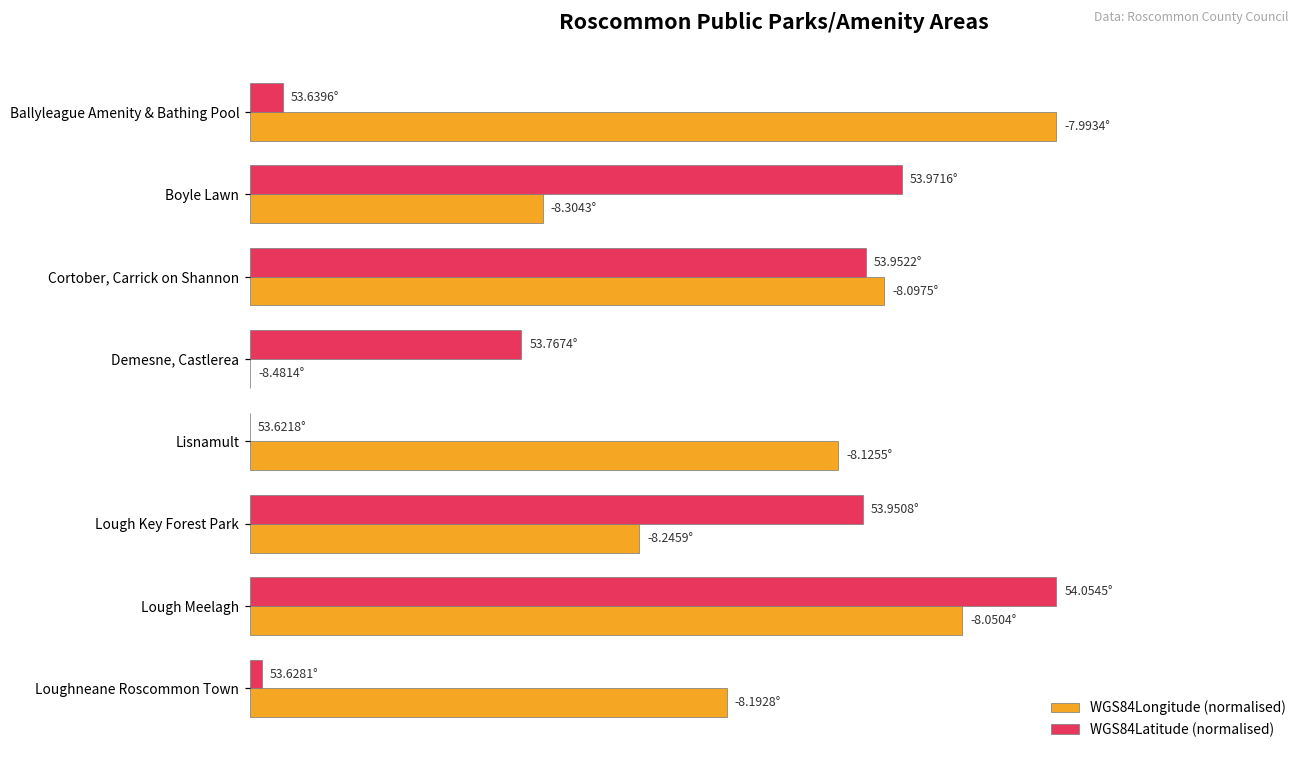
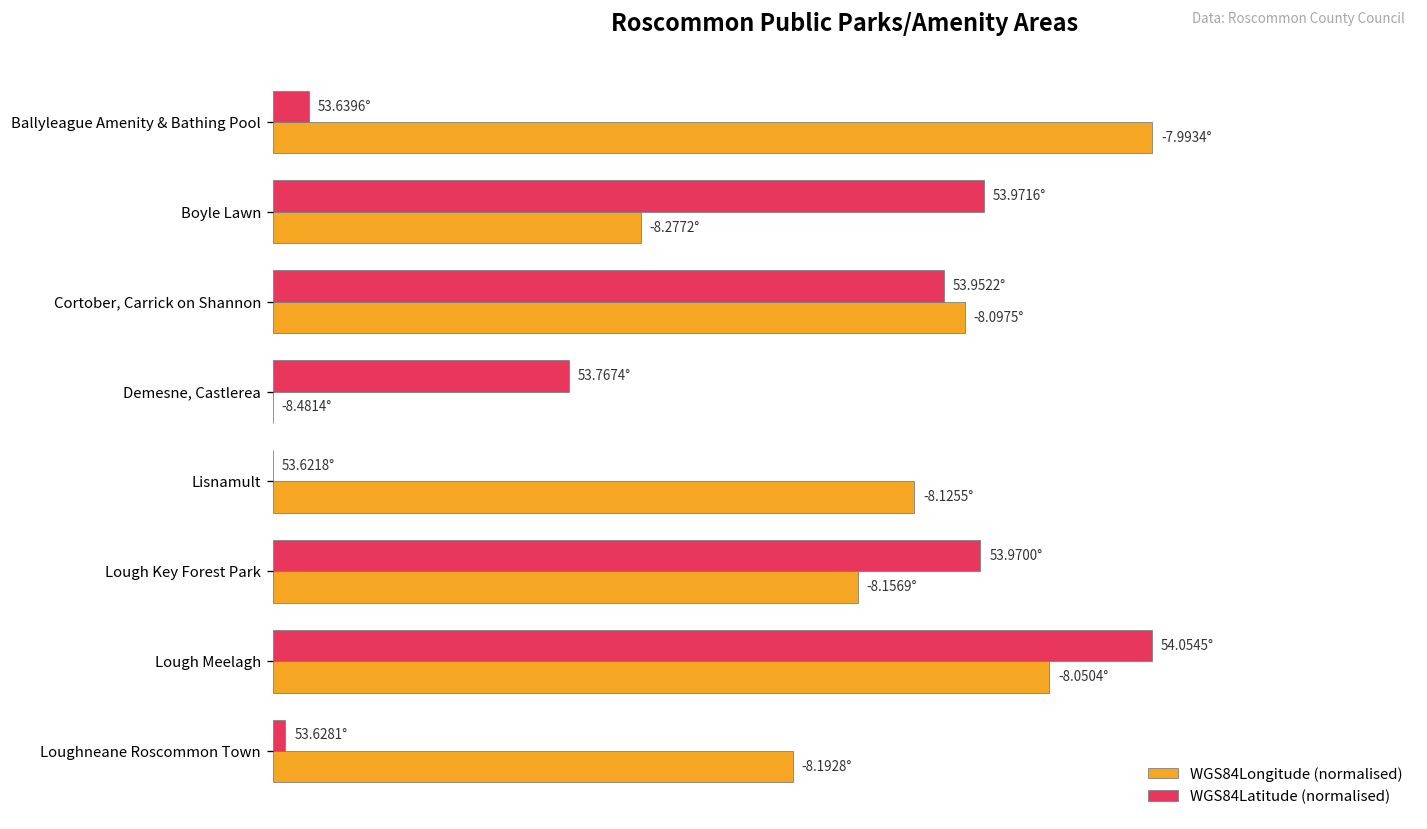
WGS84Longitude (normalised), Boyle Lawn: -8.3043° -> -8.2772°
WGS84Latitude (normalised), Lough Key Forest Park: 53.9508° -> 53.9700°
WGS84Longitude (normalised), Lough Key Forest Park: -8.2459° -> -8.1569°
